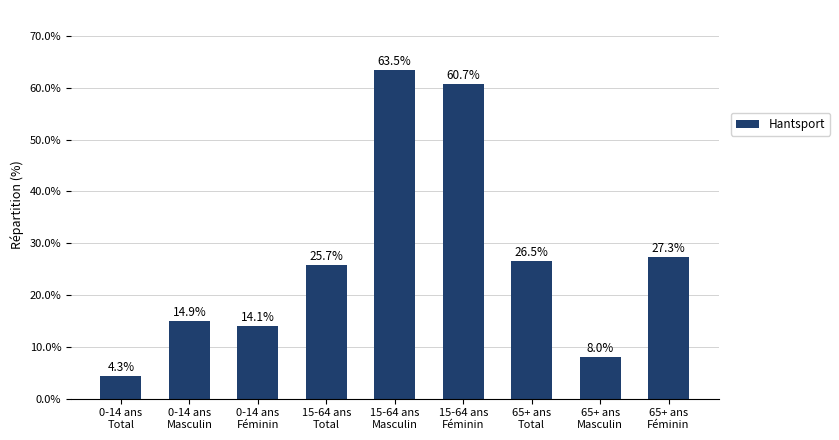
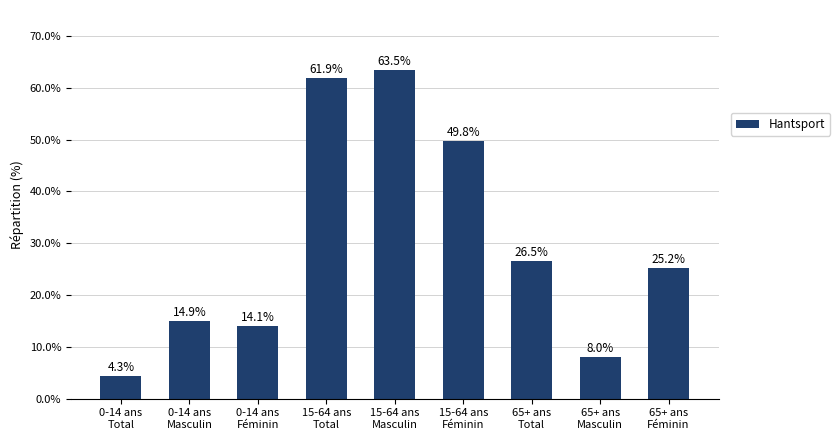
15-64 ans Total: 25.7% -> 61.9%
15-64 ans Féminin: 60.7% -> 49.8%
65+ ans Féminin: 27.3% -> 25.2%
